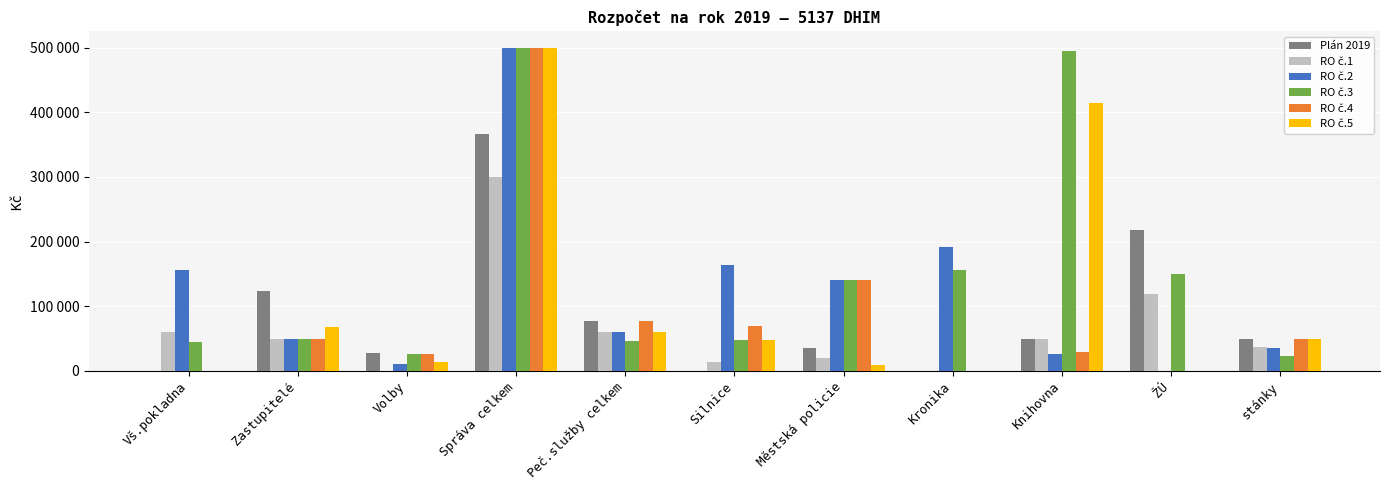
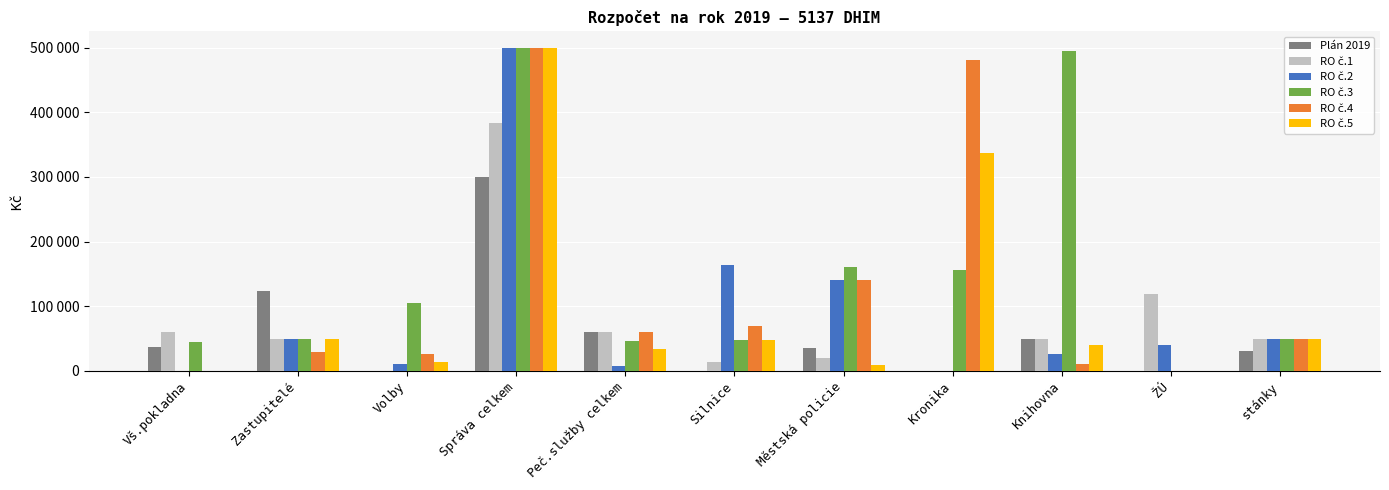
Plán 2019, Vš.pokladna: 0 -> 40000
RO č.2, Vš.pokladna: 160000 -> 0
RO č.4, Zastupitelé: 50000 -> 30000
RO č.5, Zastupitelé: 70000 -> 50000
Plán 2019, Volby: 30000 -> 0
RO č.3, Volby: 30000 -> 100000
Plán 2019, Správa celkem: 370000 -> 300000
RO č.1, Správa celkem: 300000 -> 380000
Plán 2019, Peč.služby celkem: 80000 -> 60000
RO č.2, Peč.služby celkem: 60000 -> 10000
RO č.4, Peč.služby celkem: 80000 -> 60000
RO č.5, Peč.služby celkem: 60000 -> 30000
RO č.3, Městská policie: 140000 -> 160000
RO č.2, Kronika: 190000 -> 0
RO č.4, Kronika: 0 -> 480000
RO č.5, Kronika: 0 -> 340000
RO č.4, Knihovna: 30000 -> 10000
RO č.5, Knihovna: 410000 -> 40000
Plán 2019, ŽÚ: 220000 -> 0
RO č.2, ŽÚ: 0 -> 40000
RO č.3, ŽÚ: 150000 -> 0
Plán 2019, stánky: 50000 -> 30000
RO č.1, stánky: 40000 -> 50000
RO č.2, stánky: 40000 -> 50000
RO č.3, stánky: 20000 -> 50000
